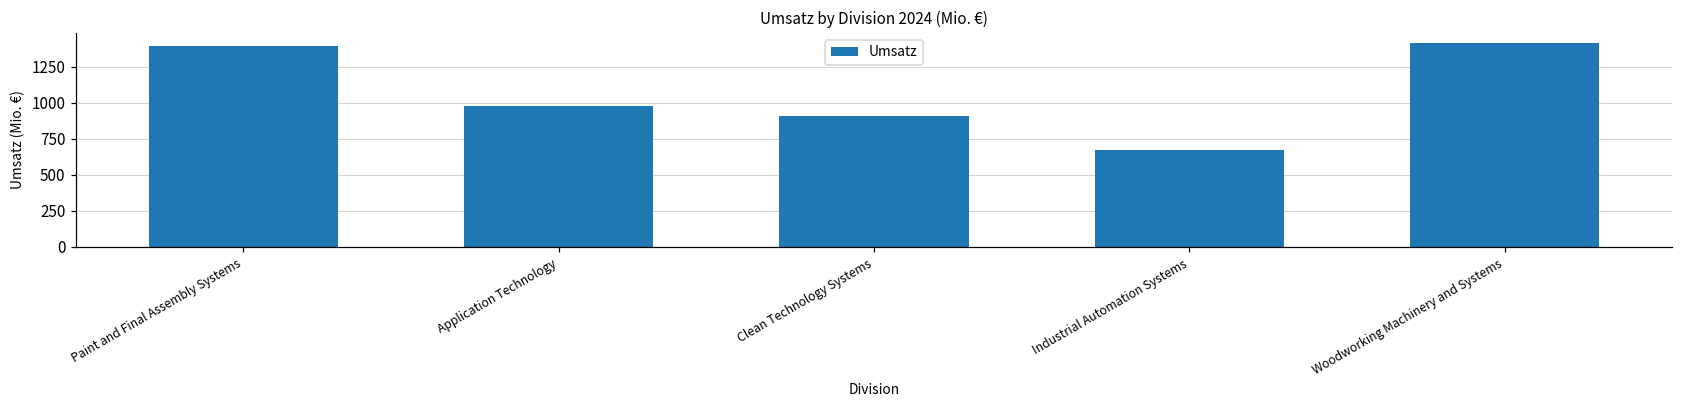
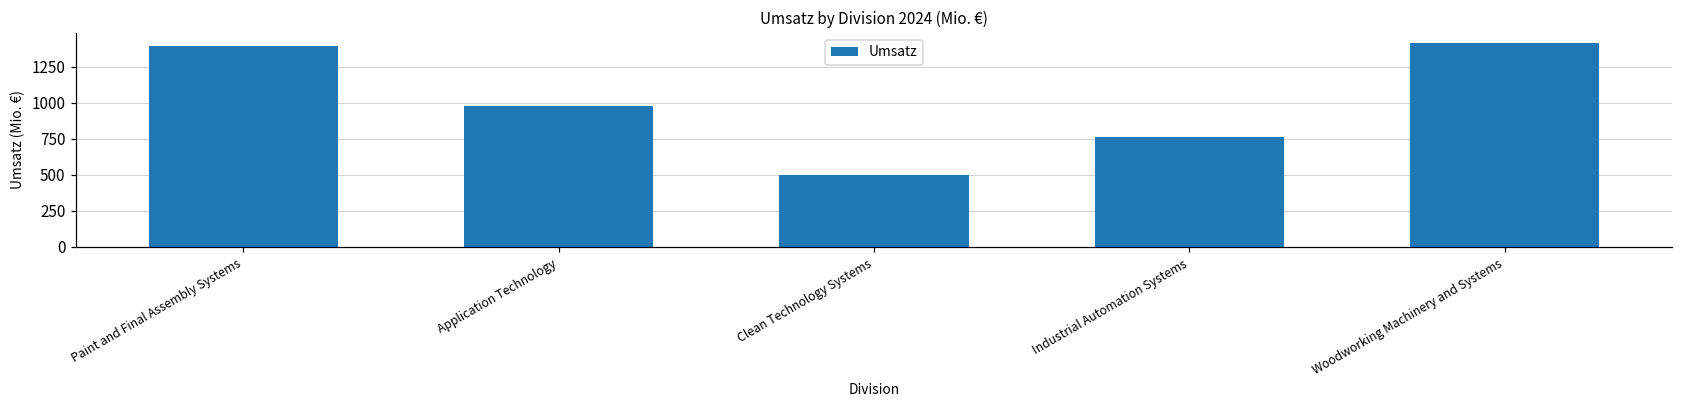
Clean Technology Systems: 910 -> 500
Industrial Automation Systems: 670 -> 770
